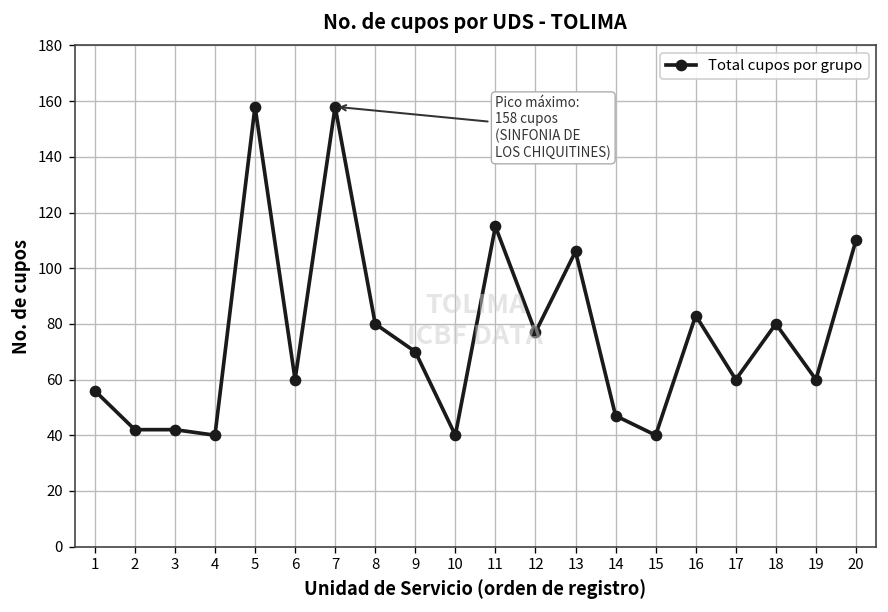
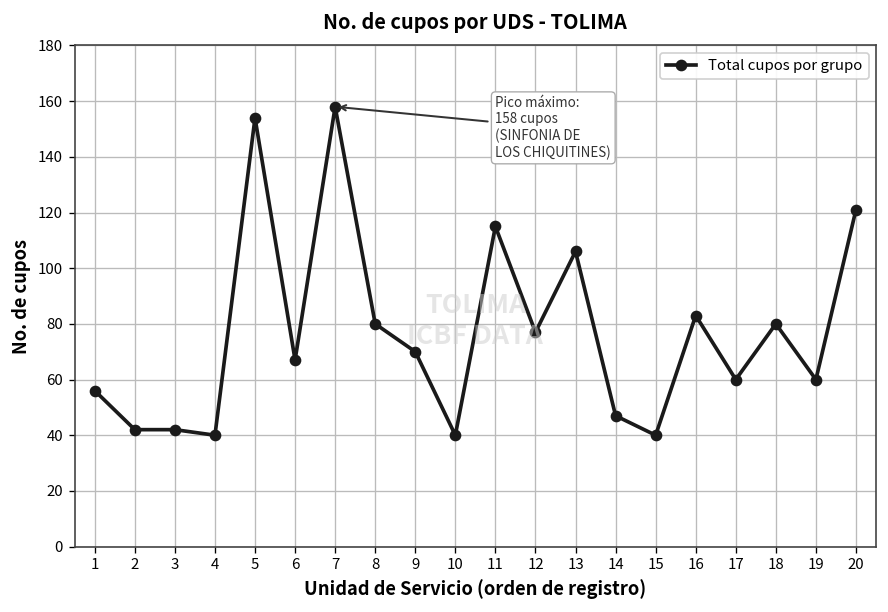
5: 158 -> 154
6: 60 -> 67
20: 110 -> 121
